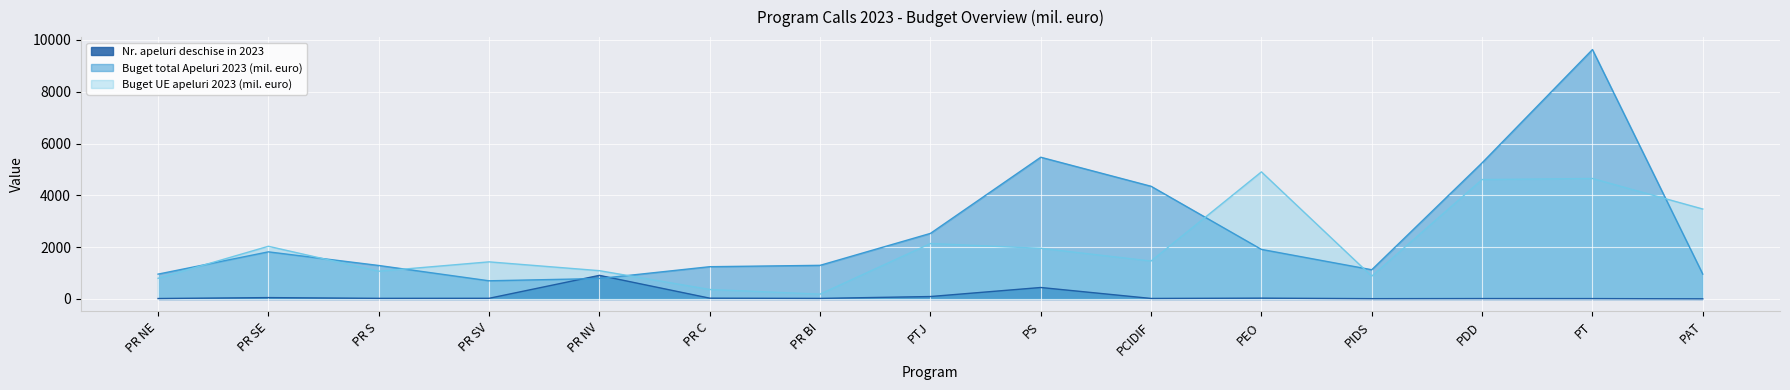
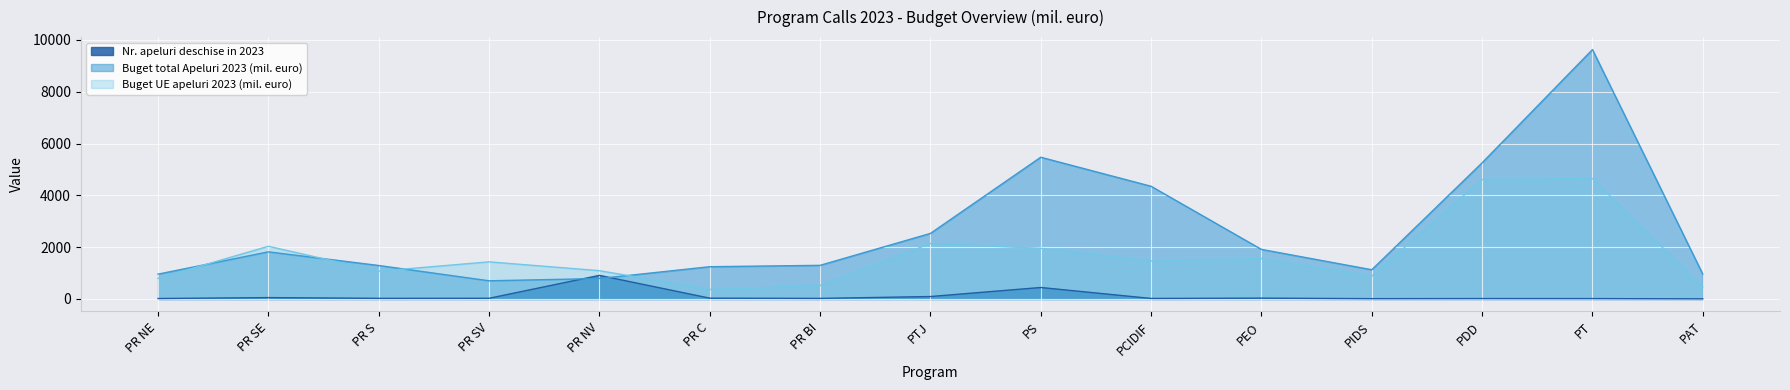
Buget UE apeluri 2023 (mil. euro), PR BI: 200 -> 500
Buget UE apeluri 2023 (mil. euro), PEO: 4900 -> 1600
Buget UE apeluri 2023 (mil. euro), PAT: 3500 -> 500
